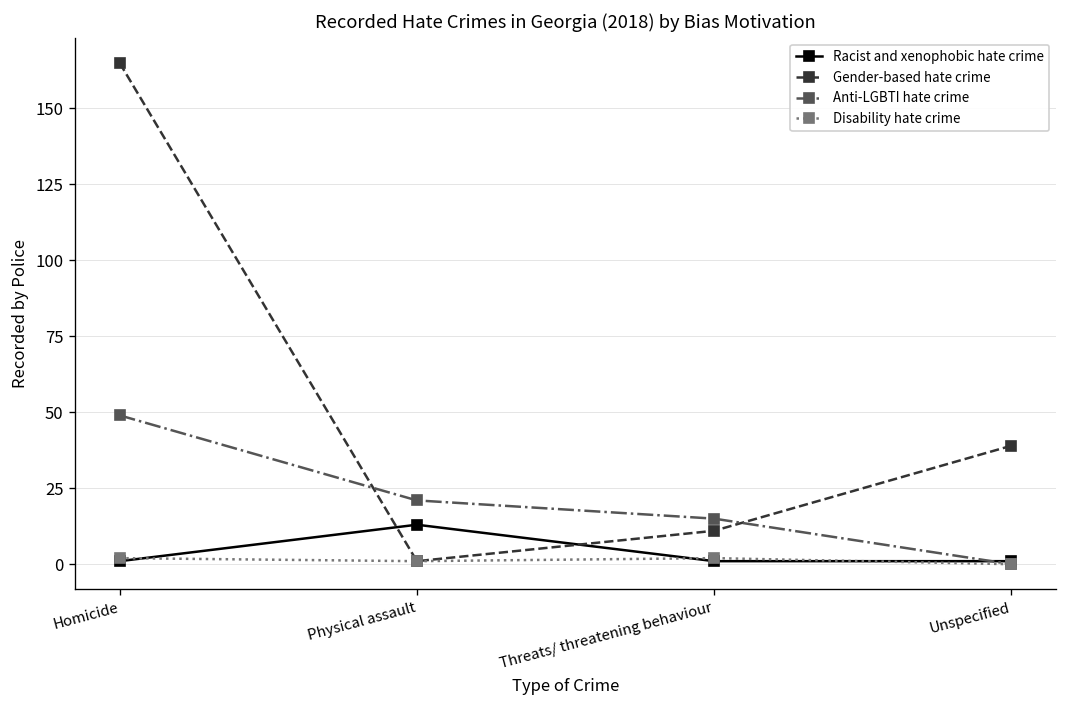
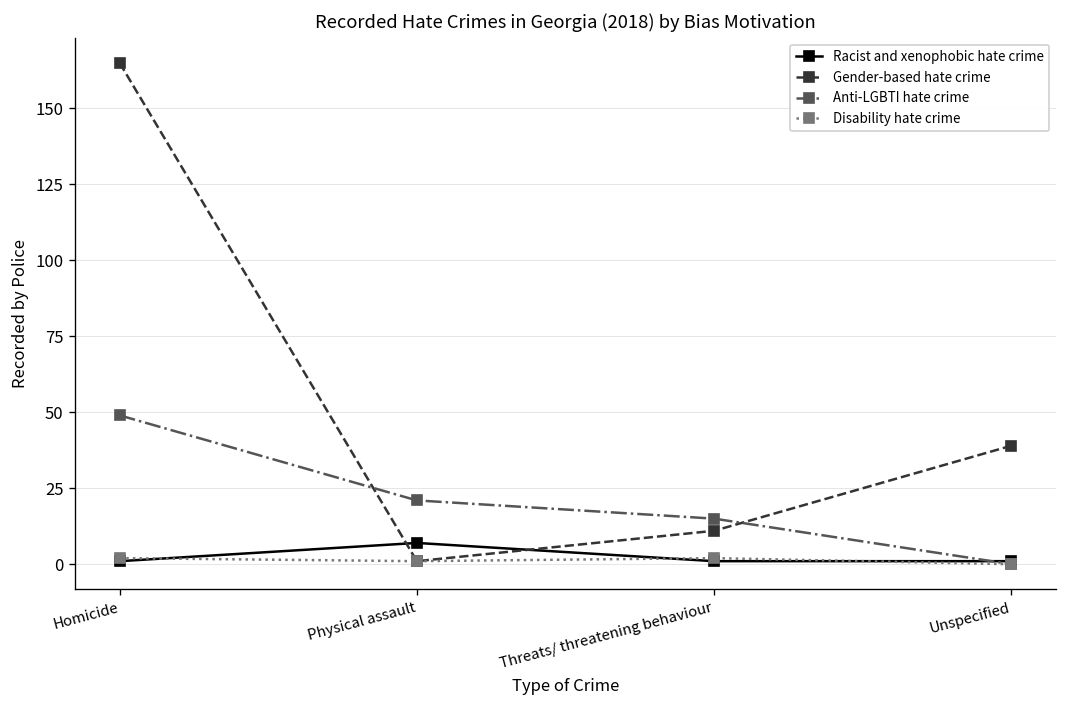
Racist and xenophobic hate crime, Physical assault: 13 -> 7
